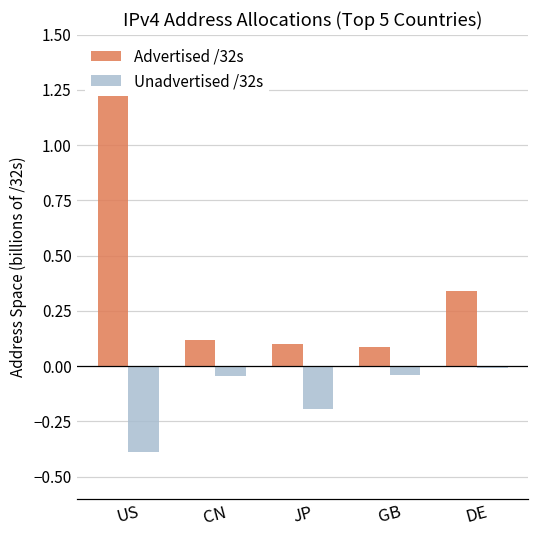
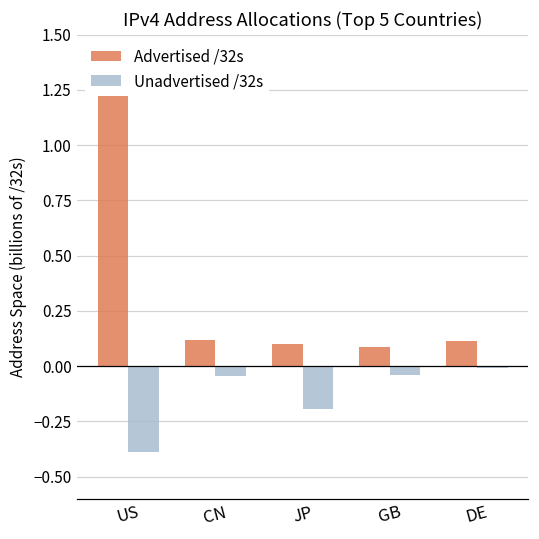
Advertised /32s, DE: 0.34 -> 0.11
